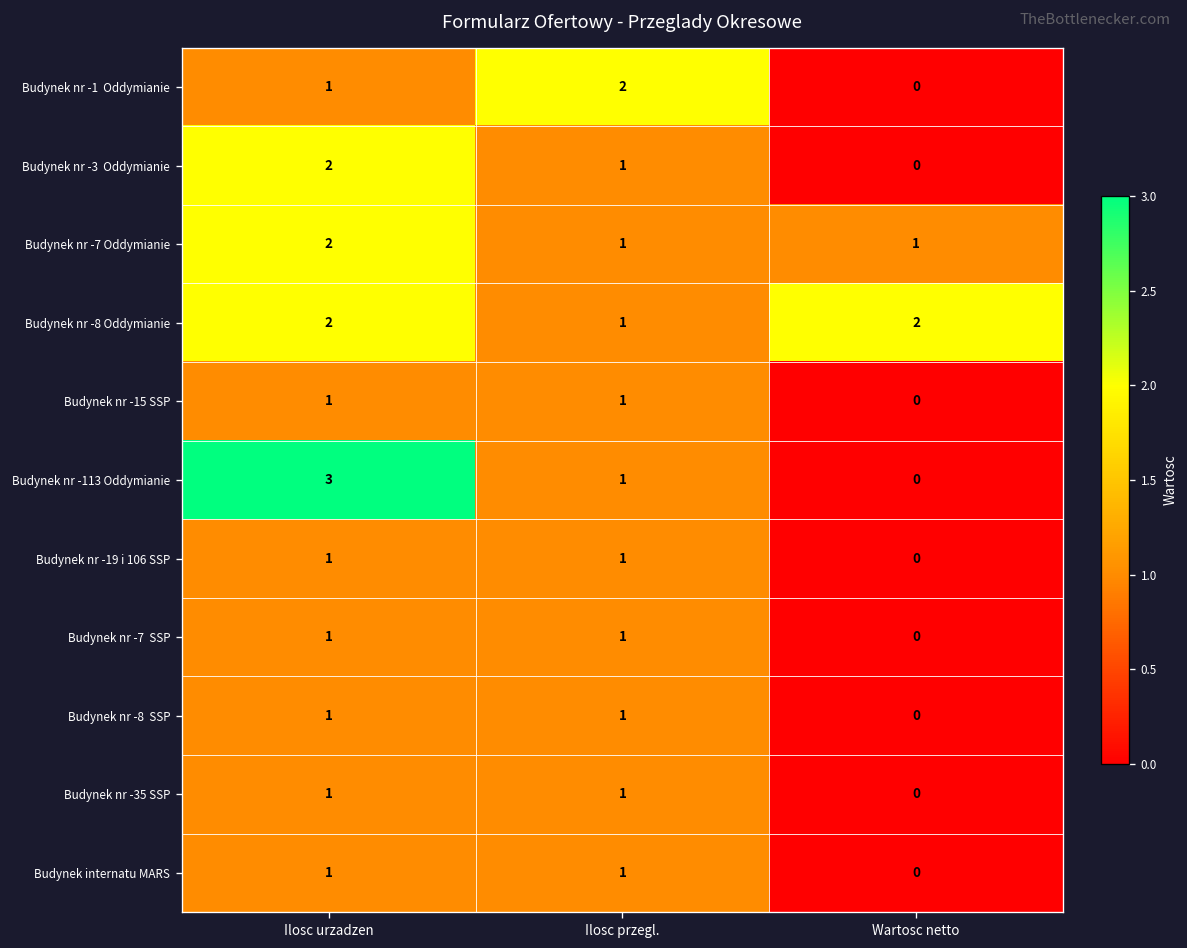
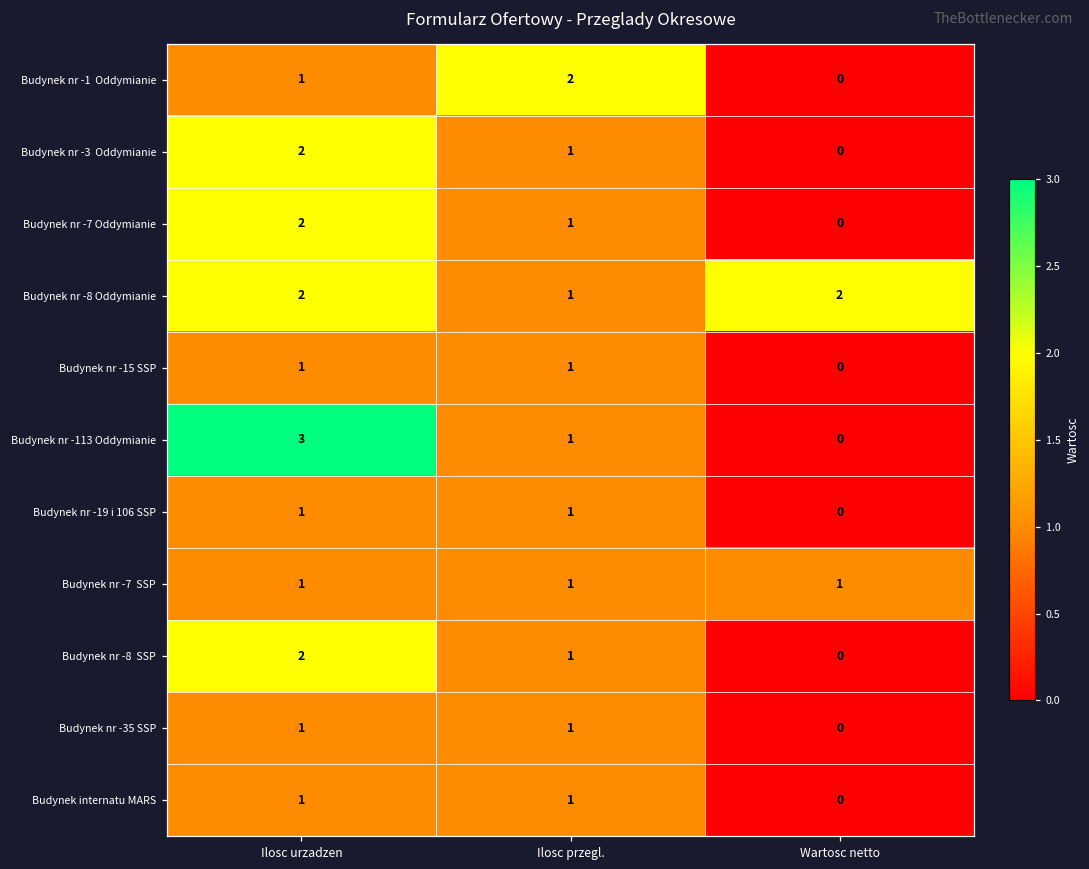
Budynek nr -7 Oddymianie, Wartosc netto: 1 -> 0
Budynek nr -7 SSP, Wartosc netto: 0 -> 1
Budynek nr -8 SSP, Ilosc urzadzen: 1 -> 2
